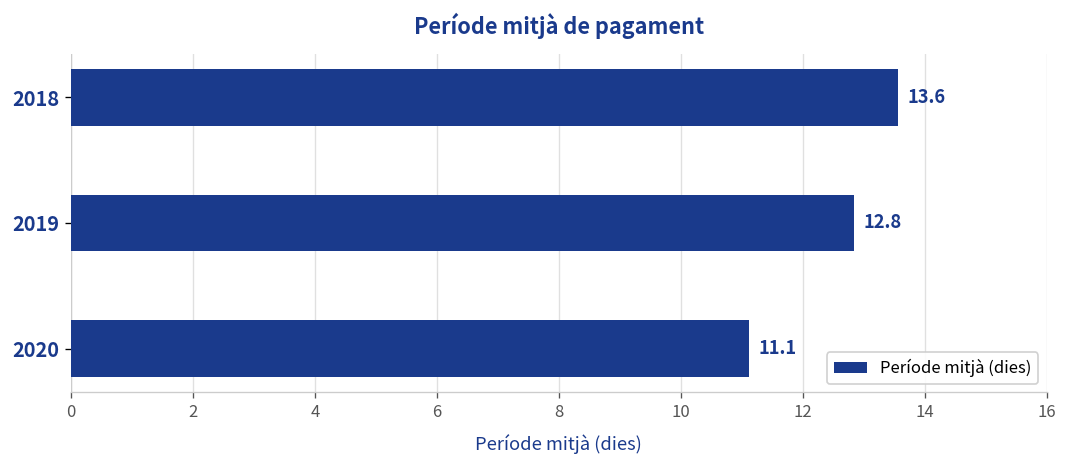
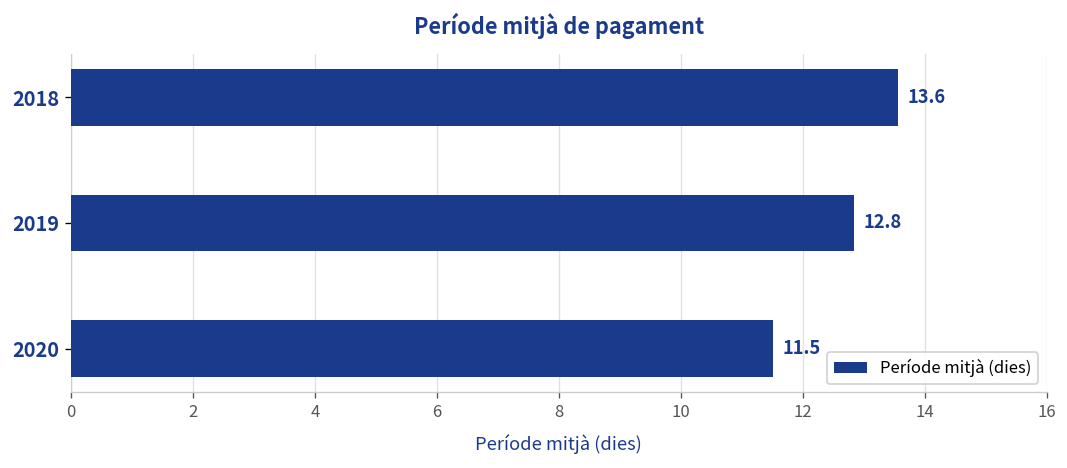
2020: 11.1 -> 11.5
